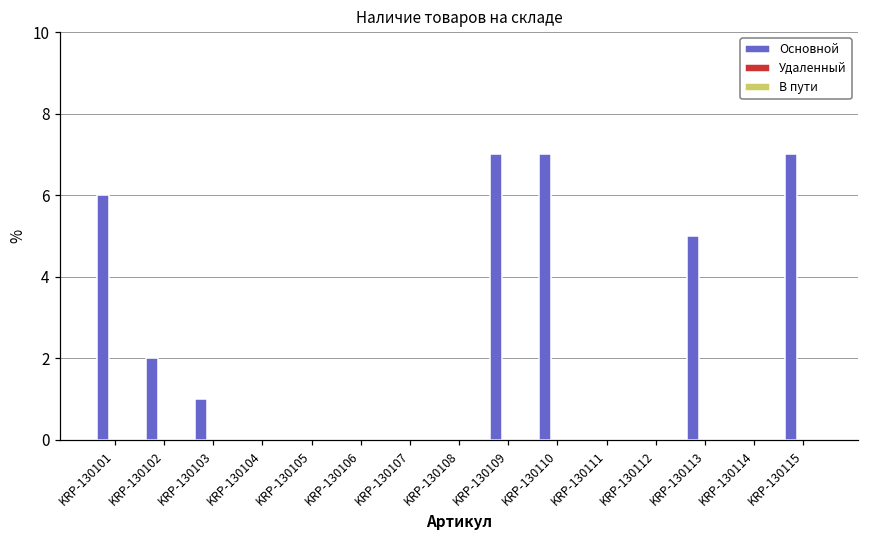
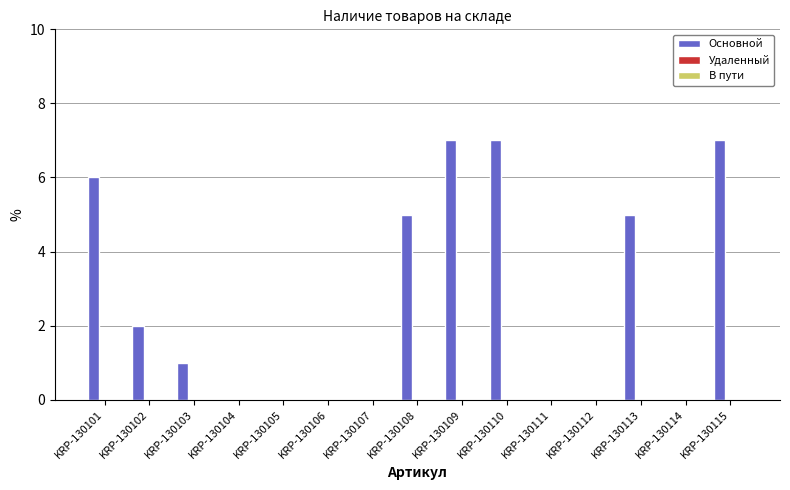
Основной, KRP-130108: 0 -> 5
